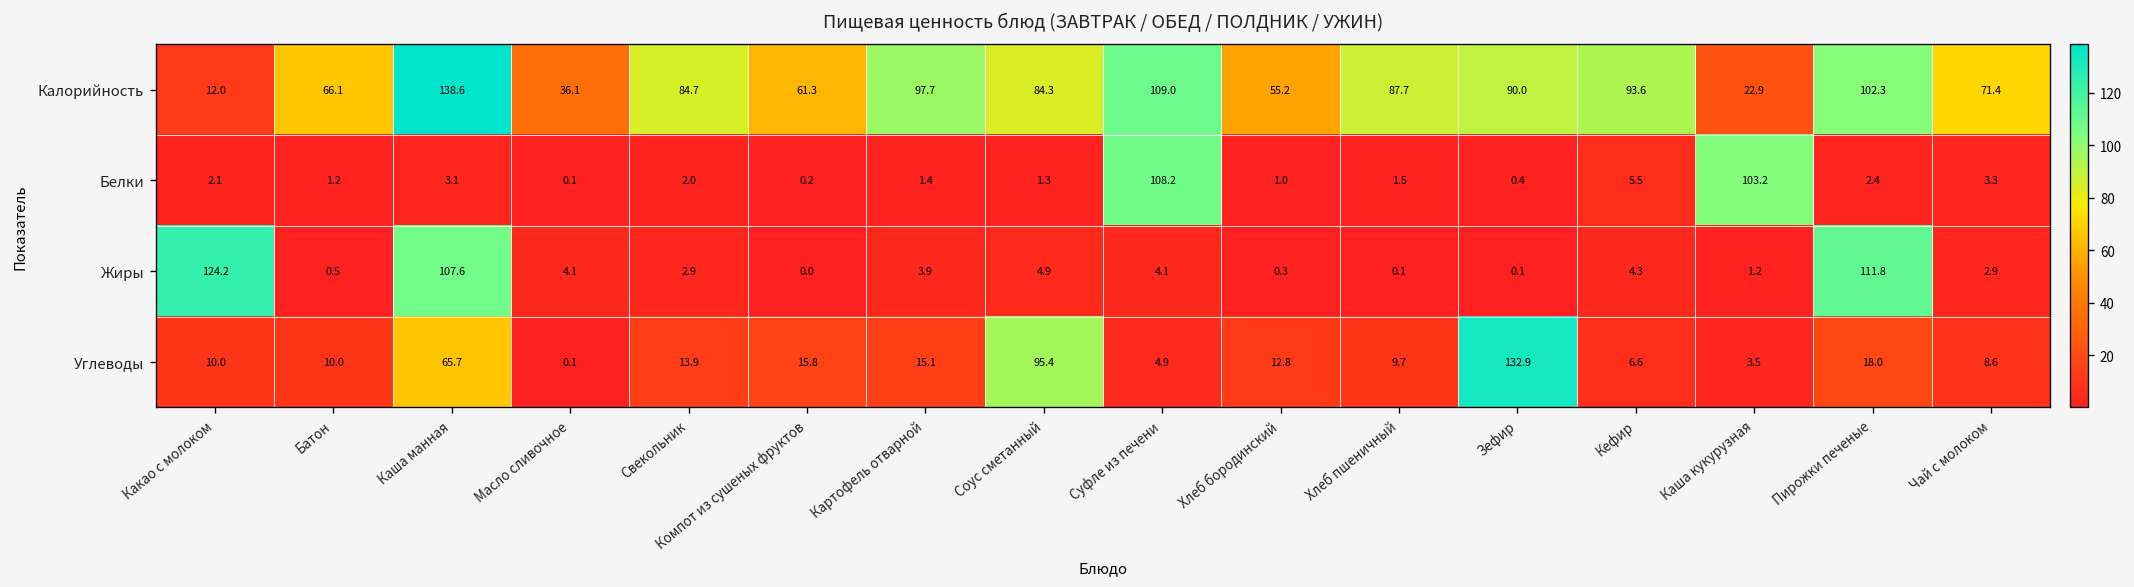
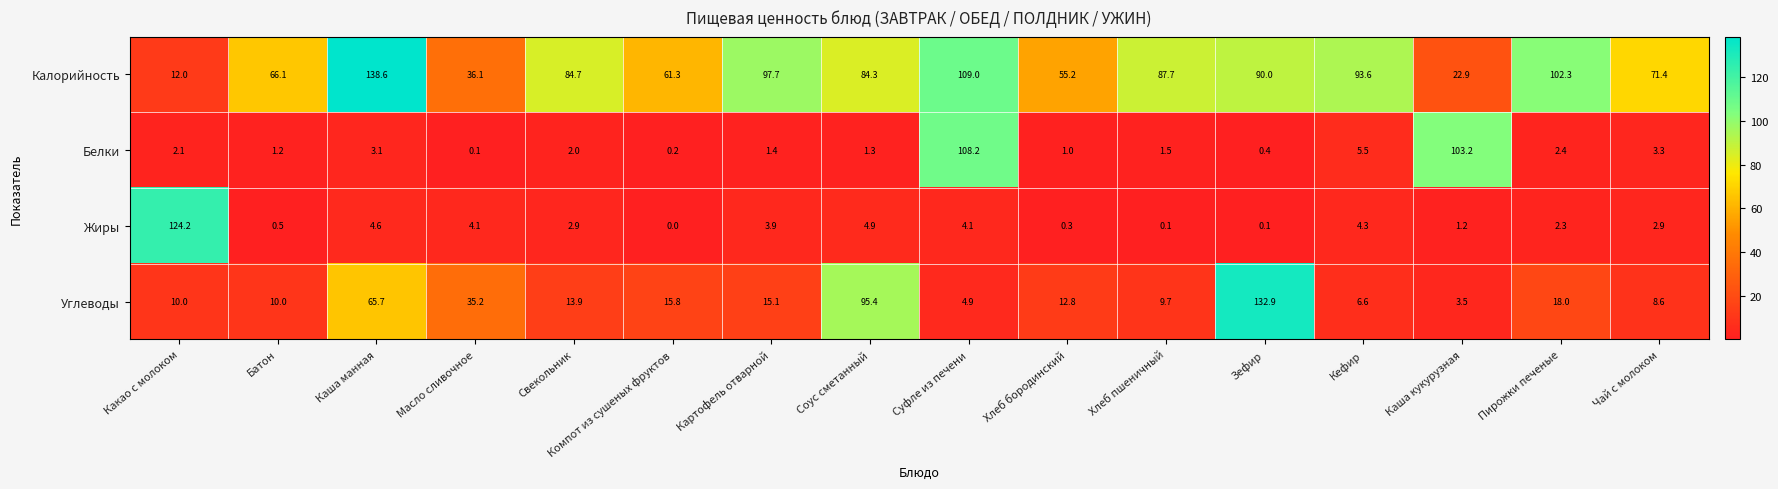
Жиры, Каша манная: 107.6 -> 4.6
Жиры, Пирожки печеные: 111.8 -> 2.3
Углеводы, Масло сливочное: 0.1 -> 35.2
